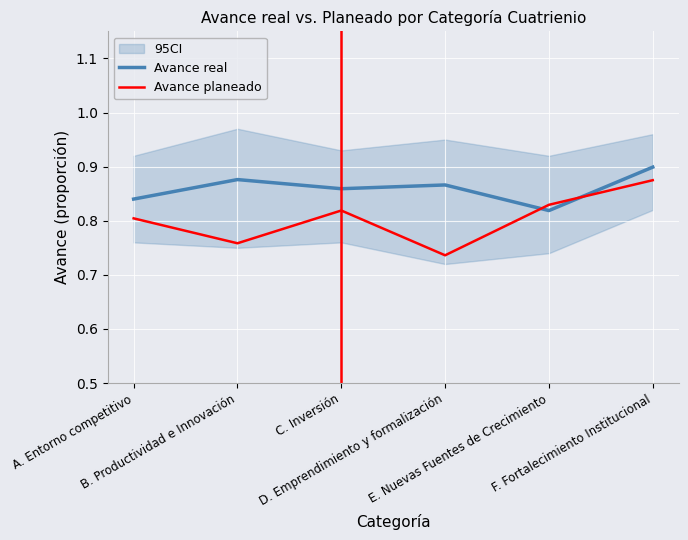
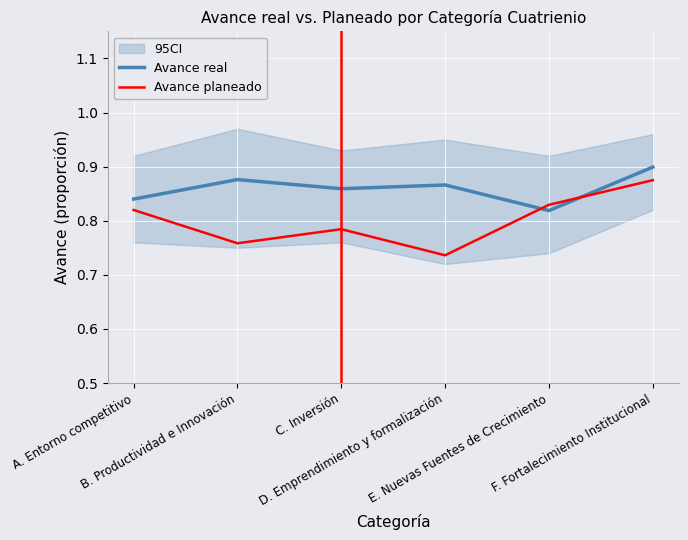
Avance planeado, A. Entorno competitivo: 0.80 -> 0.82
Avance planeado, C. Inversión: 0.82 -> 0.78
